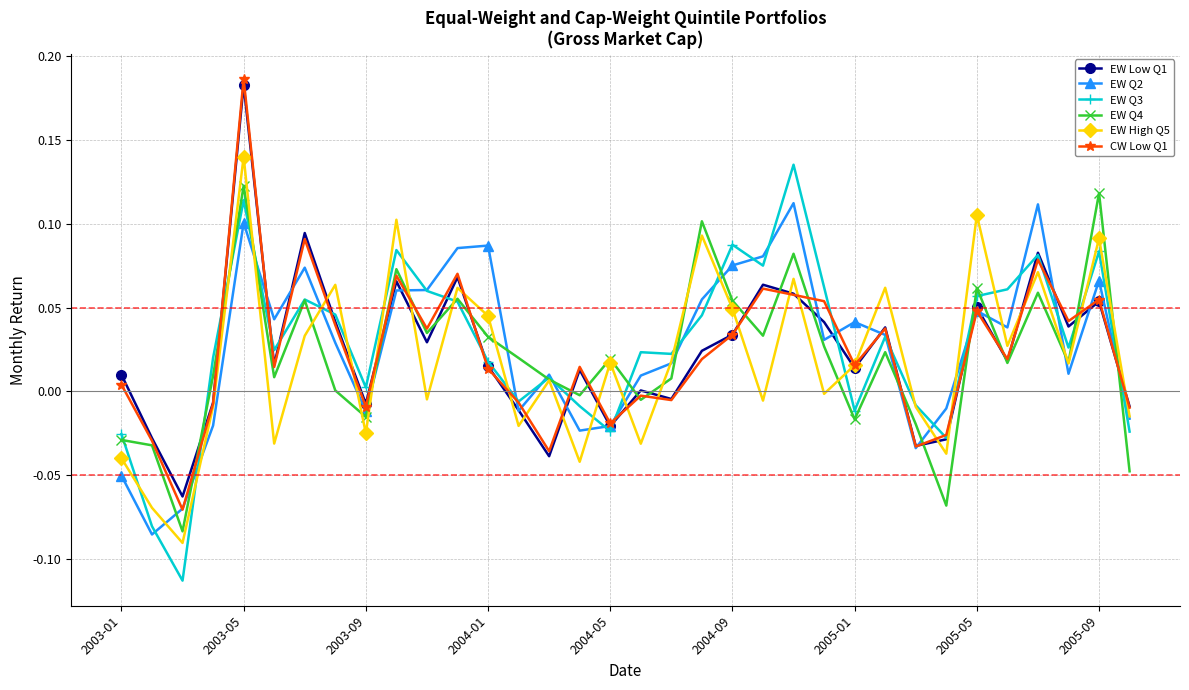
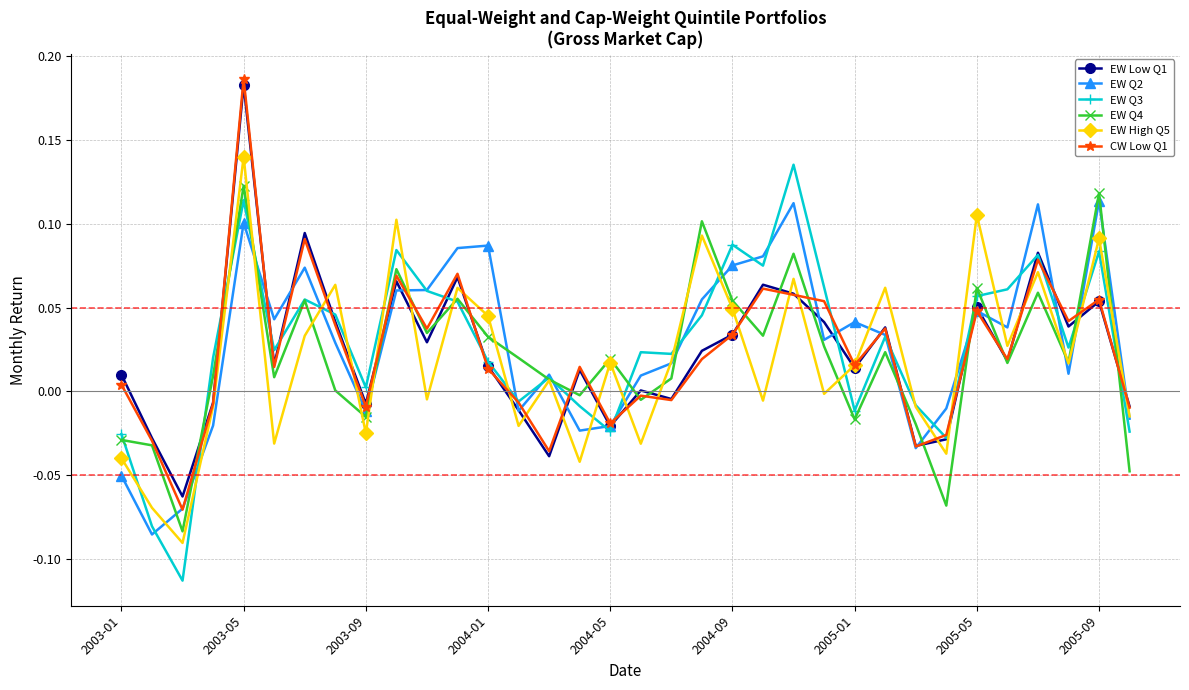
EW Q2, 2005-09: 0.066 -> 0.114
